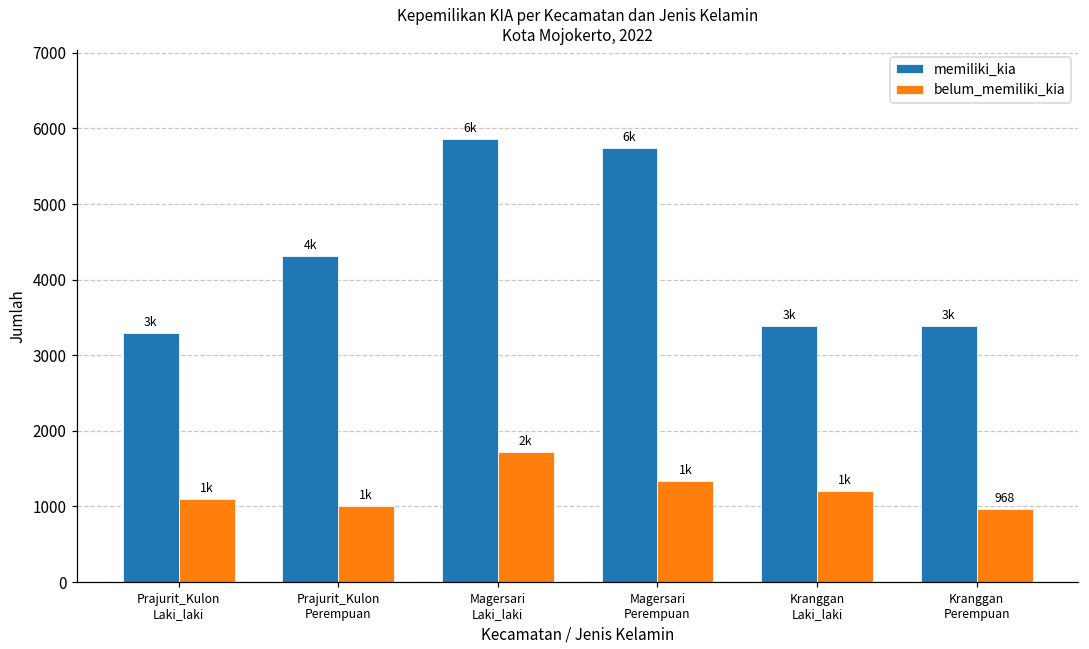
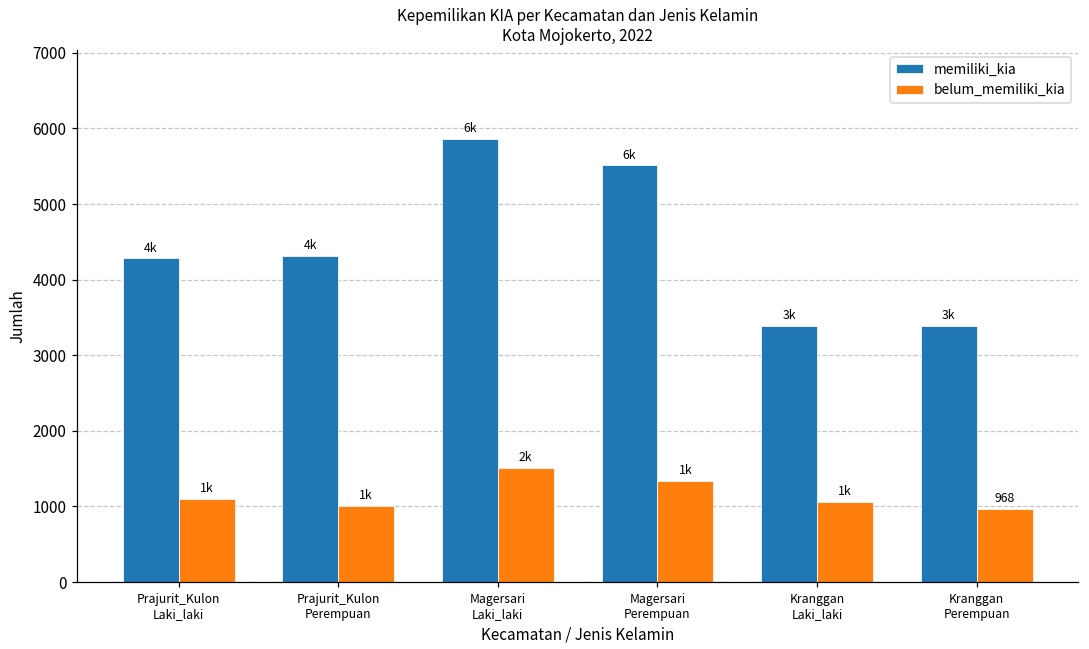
memiliki_kia, Prajurit_Kulon Laki_laki: 3k -> 4k
belum_memiliki_kia, Magersari Laki_laki: 1700 -> 1500
memiliki_kia, Magersari Perempuan: 5700 -> 5500
belum_memiliki_kia, Kranggan Laki_laki: 1200 -> 1100
